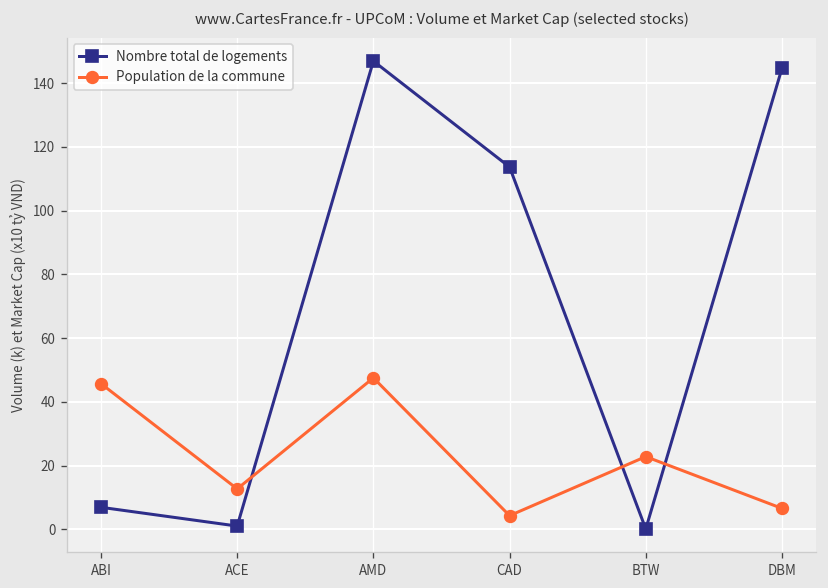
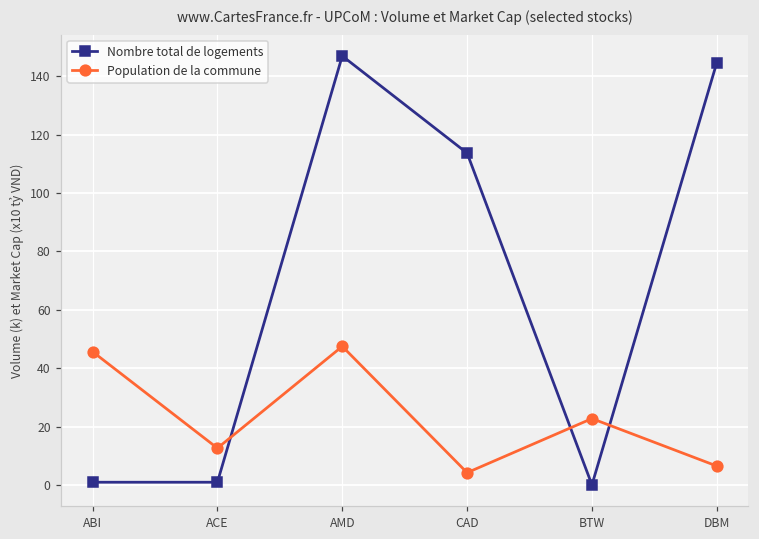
Nombre total de logements, ABI: 7 -> 1
